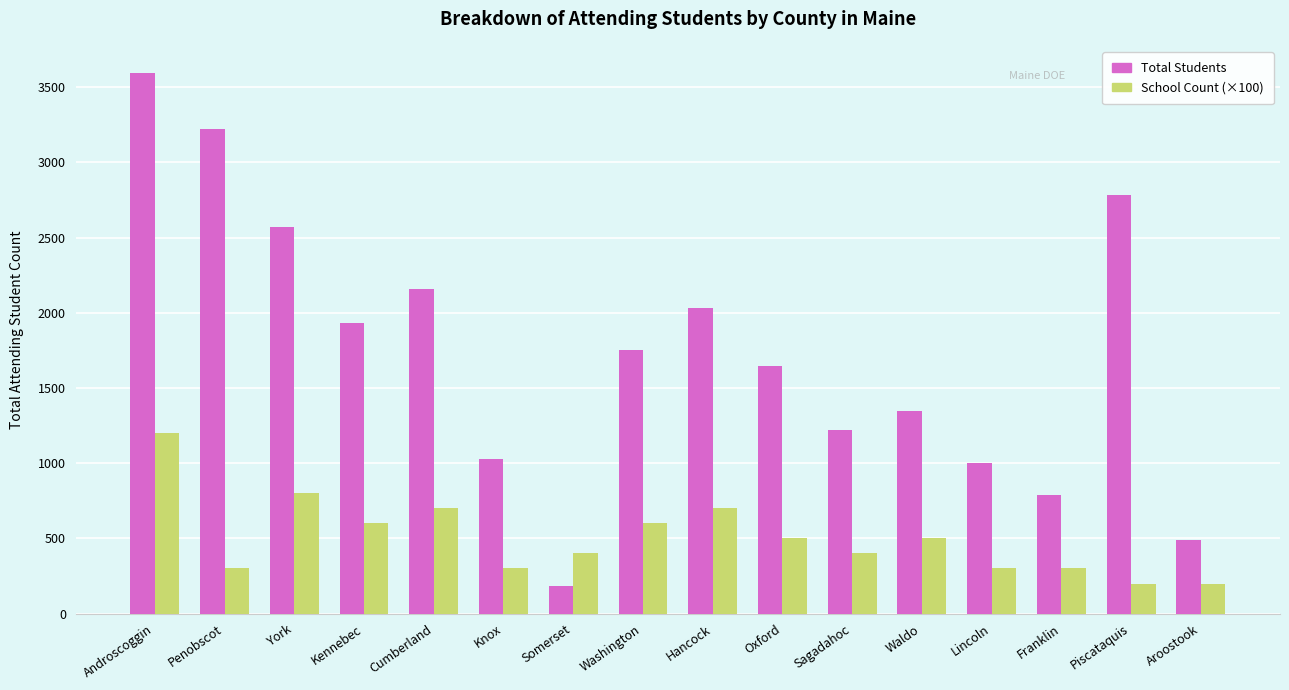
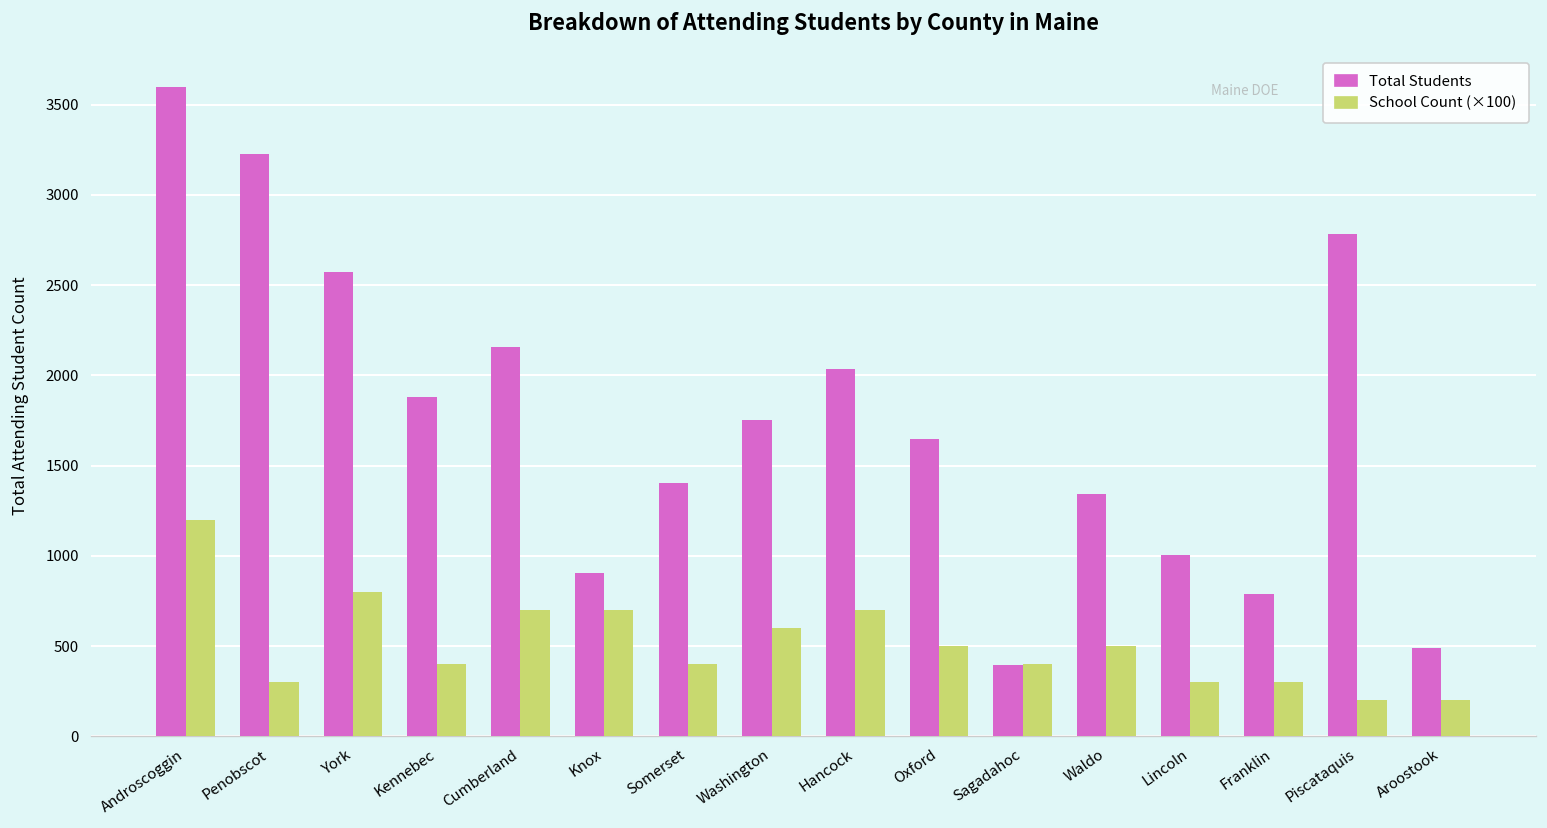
Total Students, Kennebec: 1930 -> 1880
School Count (×100), Kennebec: 600 -> 400
Total Students, Knox: 1030 -> 910
School Count (×100), Knox: 300 -> 700
Total Students, Somerset: 180 -> 1410
Total Students, Sagadahoc: 1220 -> 400
